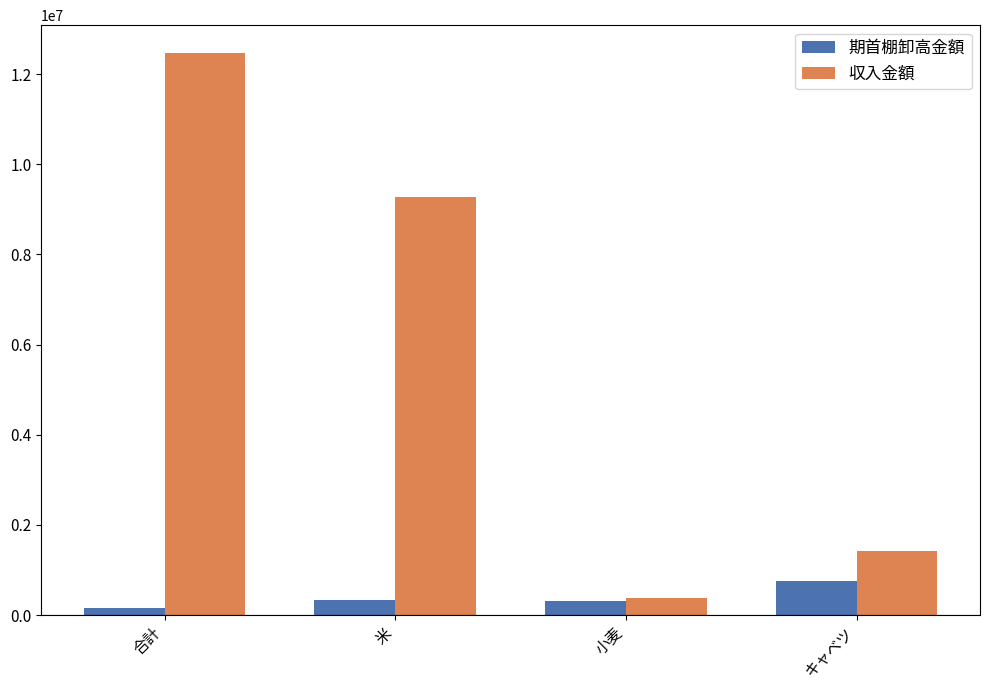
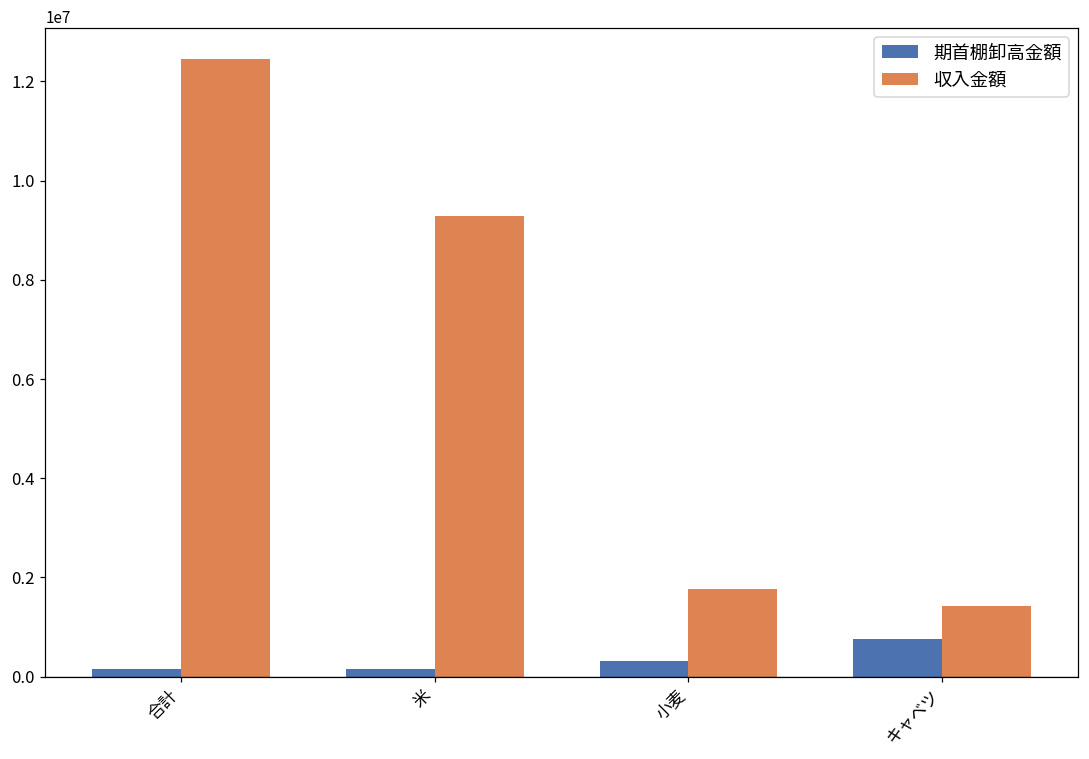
期首棚卸高金額, 米: 300000 -> 200000
収入金額, 小麦: 400000 -> 1800000
